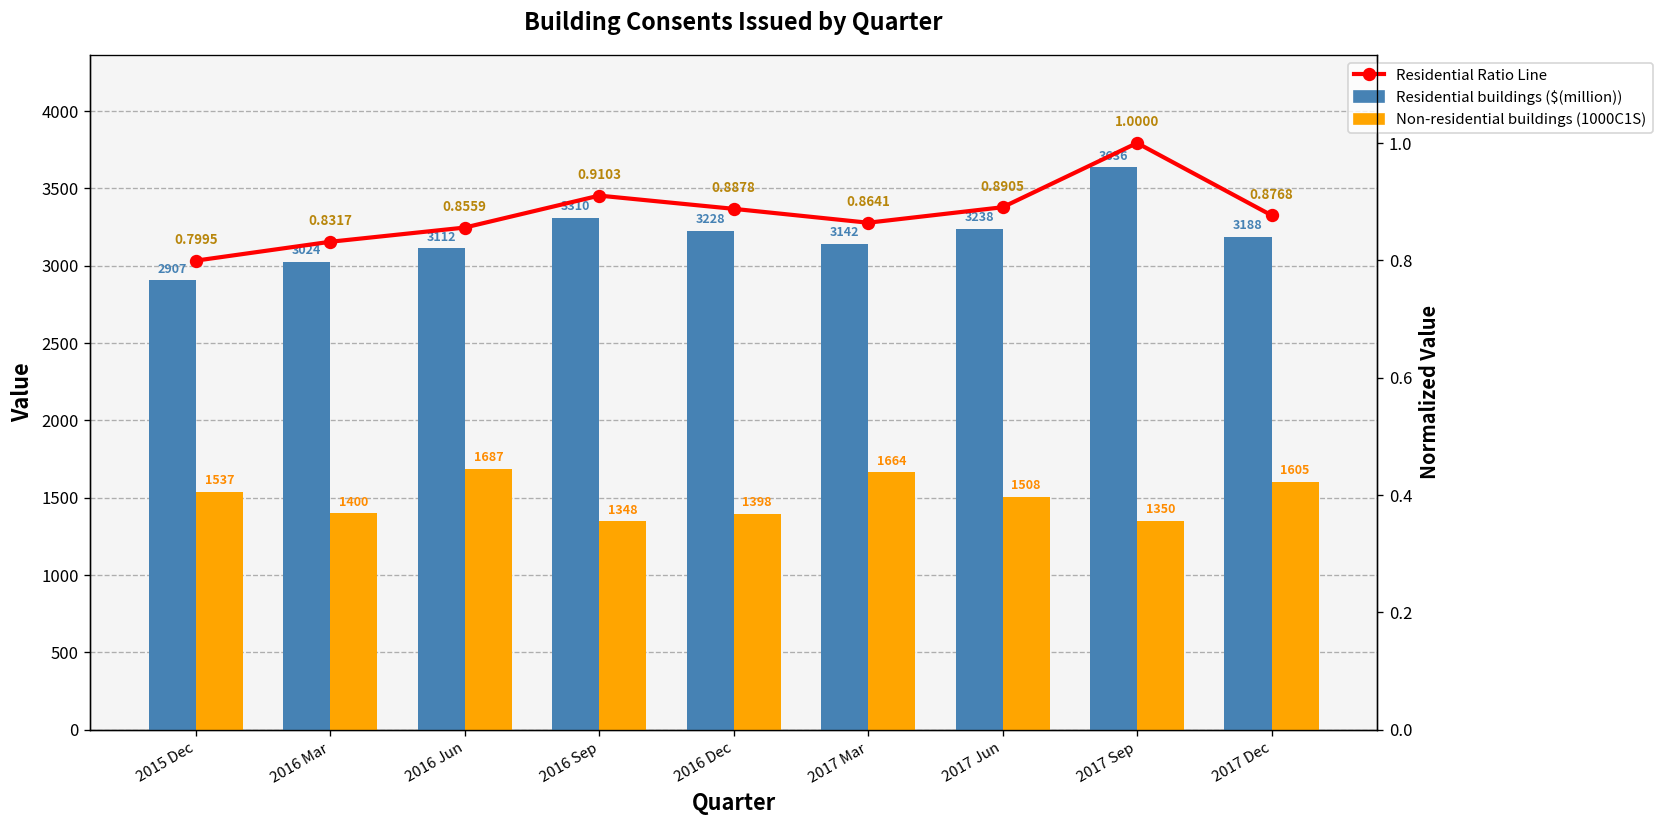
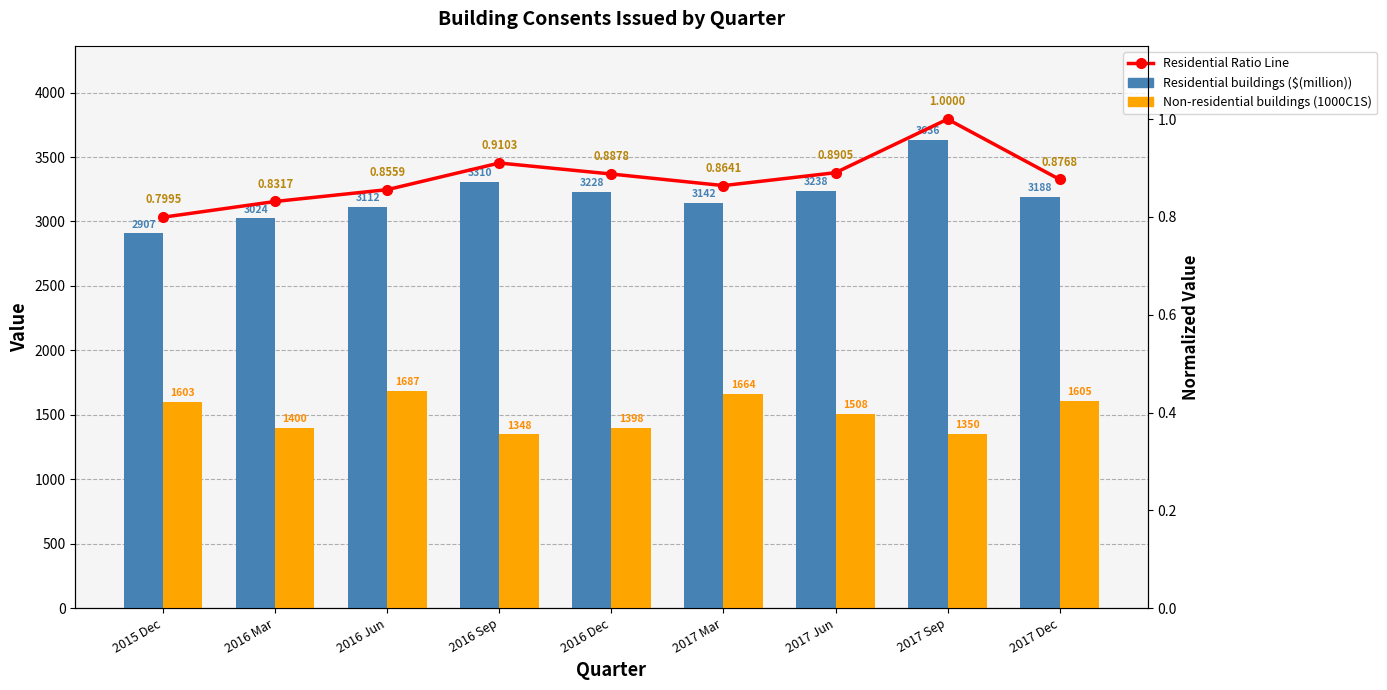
Non-residential buildings (1000C1S), 2015 Dec: 1537 -> 1603
